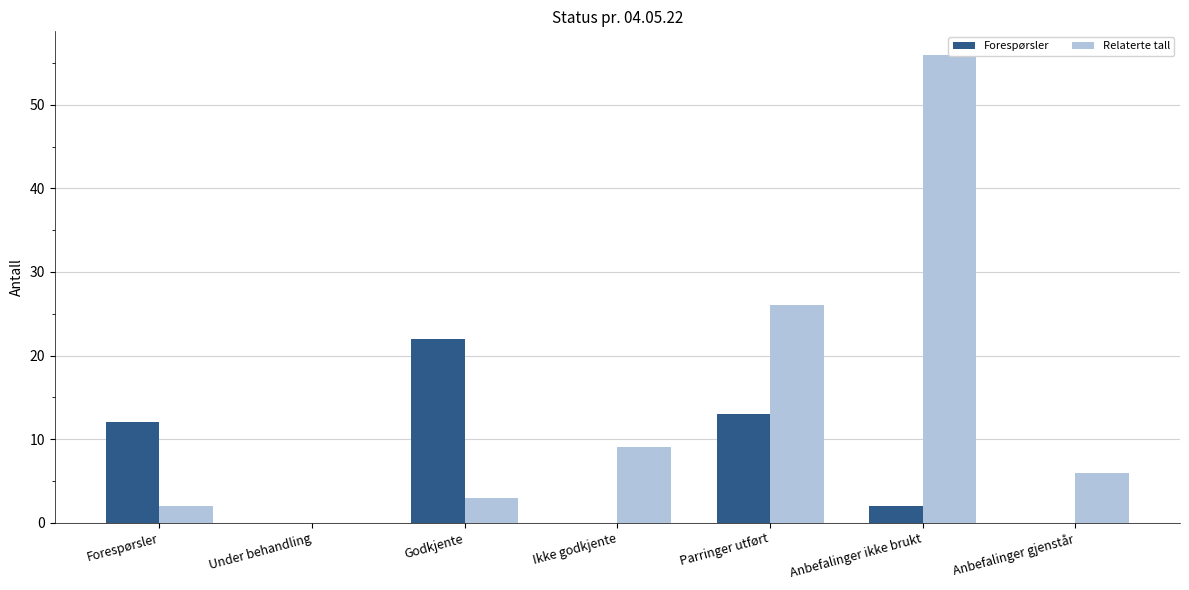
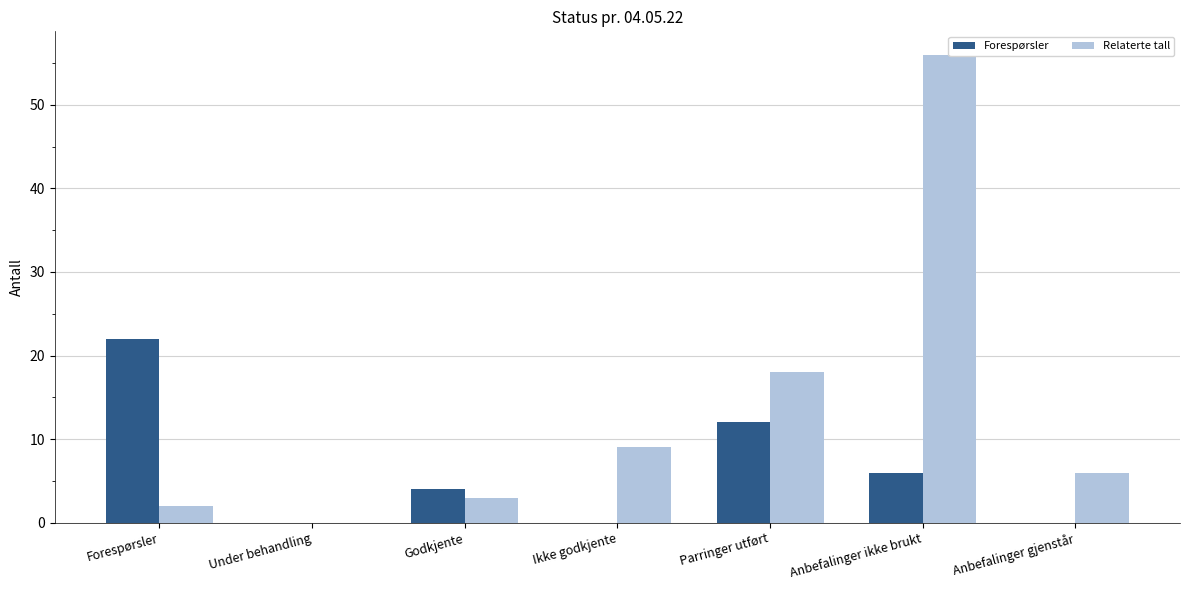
Forespørsler, Forespørsler: 12 -> 22
Forespørsler, Godkjente: 22 -> 4
Forespørsler, Parringer utført: 13 -> 12
Relaterte tall, Parringer utført: 26 -> 18
Forespørsler, Anbefalinger ikke brukt: 2 -> 6
